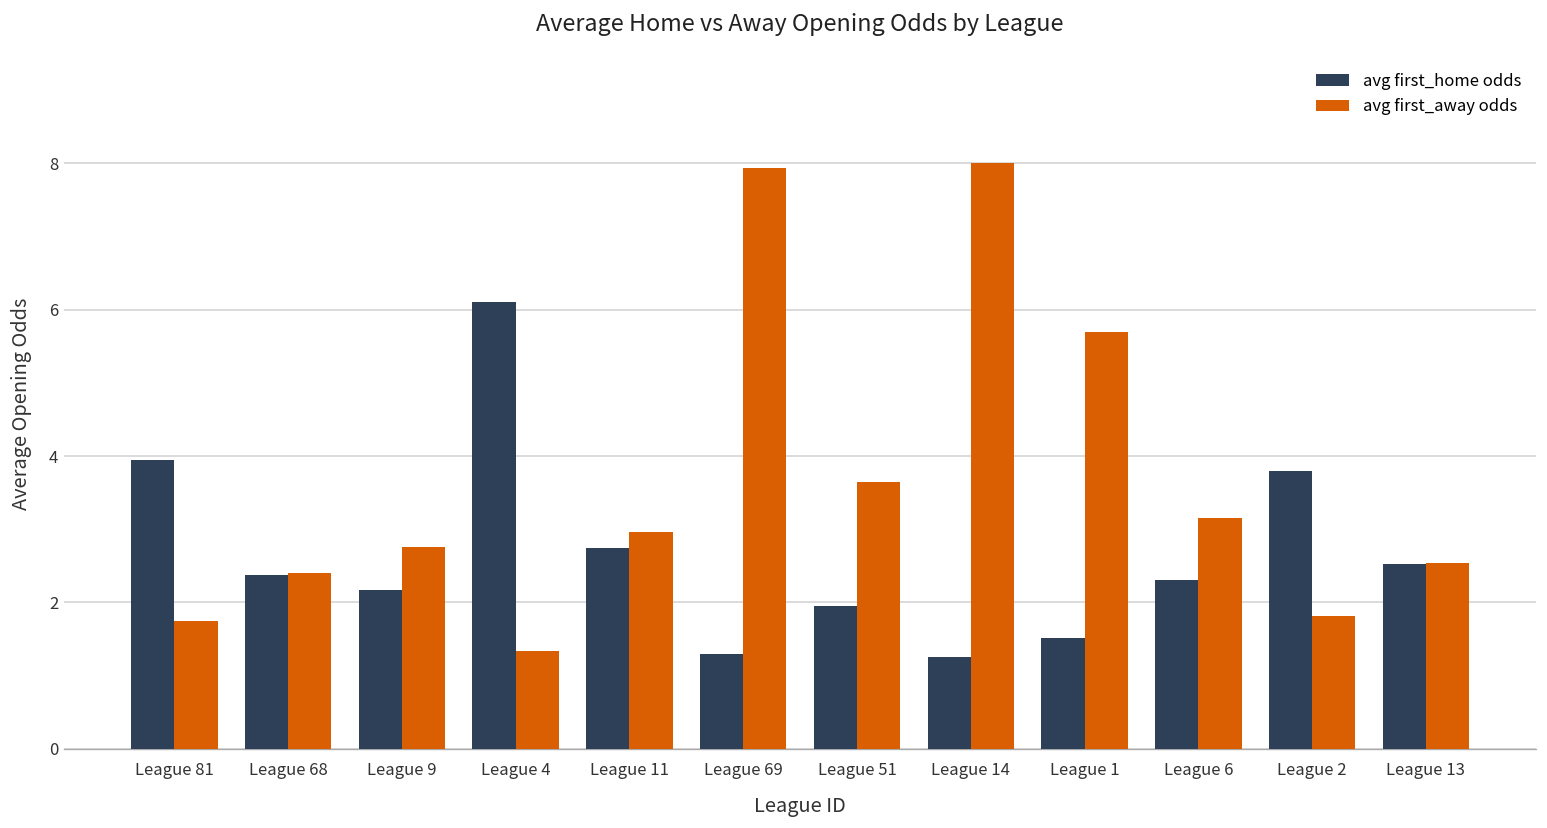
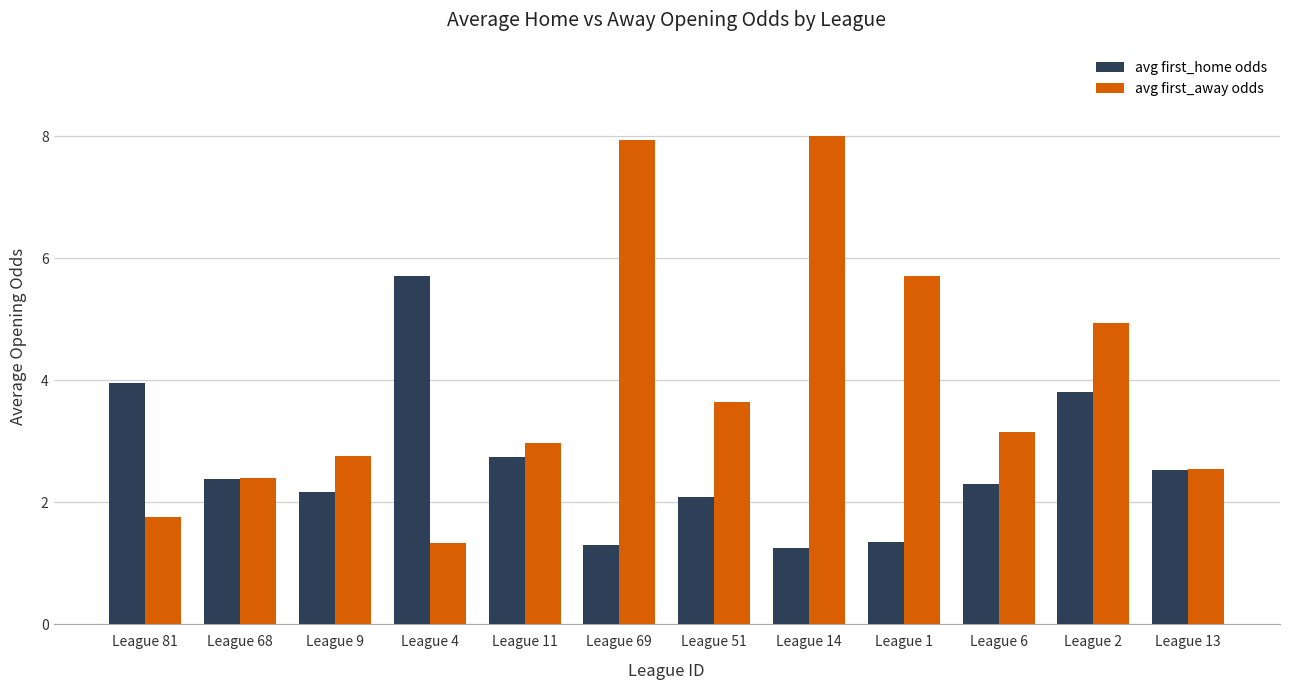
avg first_home odds, League 4: 6.1 -> 5.7
avg first_home odds, League 51: 2.0 -> 2.1
avg first_home odds, League 1: 1.5 -> 1.4
avg first_away odds, League 2: 1.8 -> 4.9
